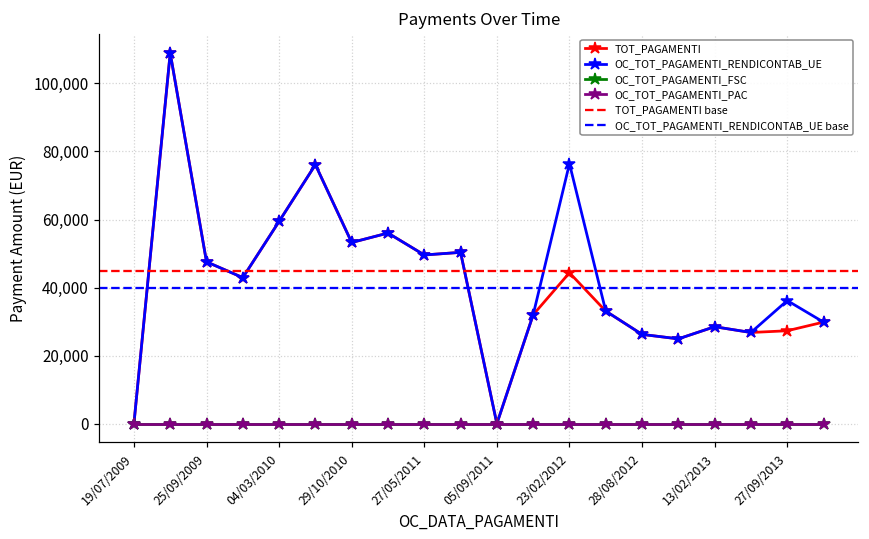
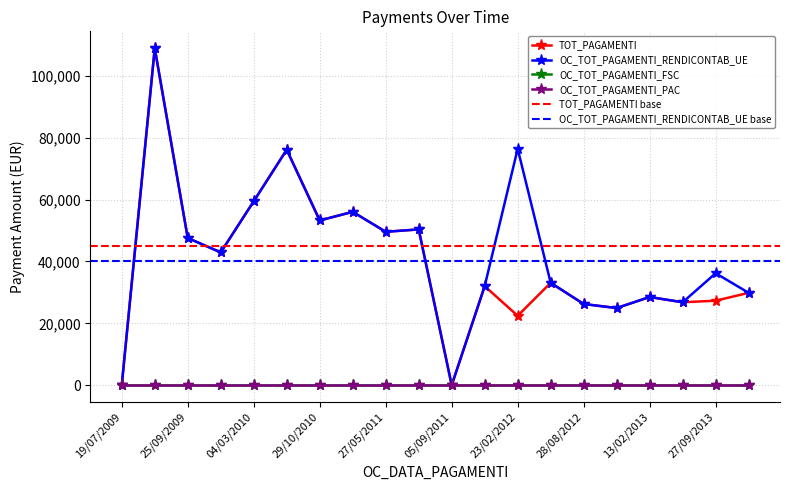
TOT_PAGAMENTI, 23/02/2012: 44,000 -> 22,000
